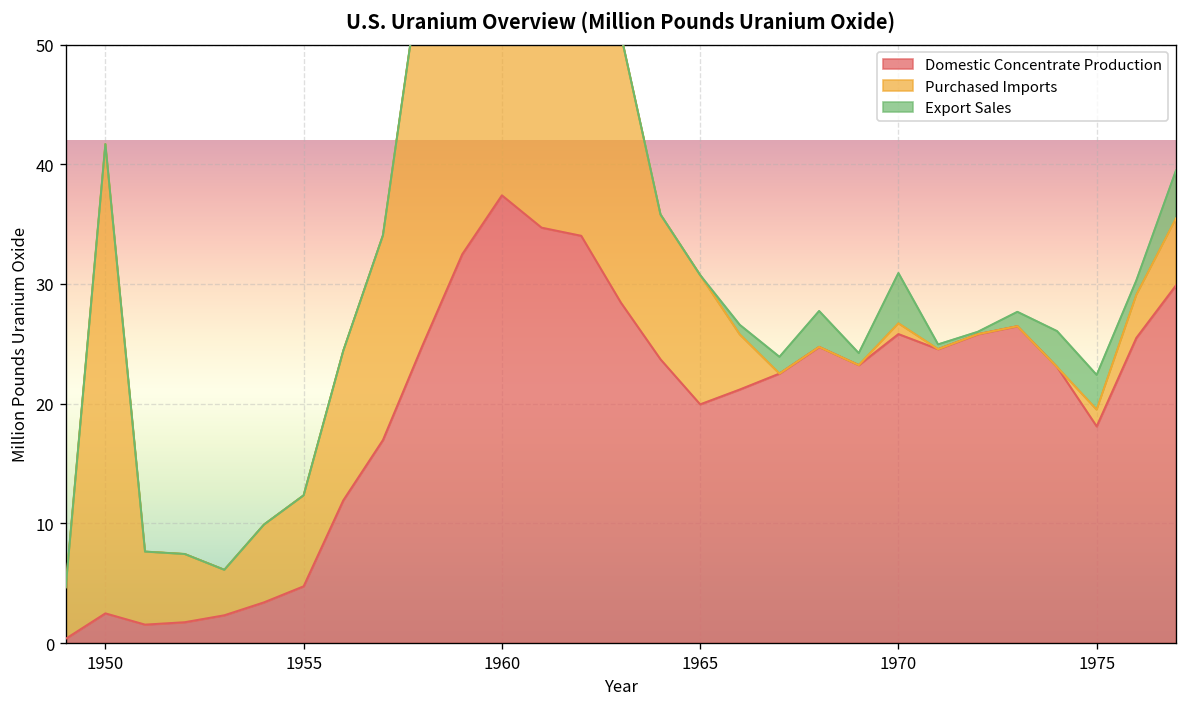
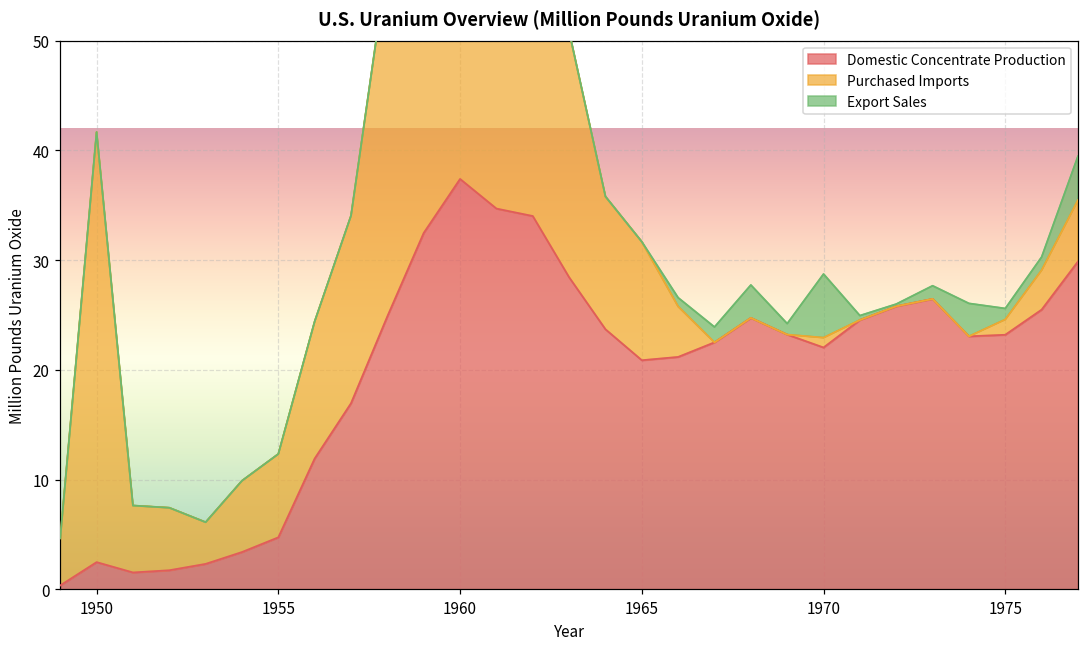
Domestic Concentrate Production, 1965: 20 -> 21
Domestic Concentrate Production, 1970: 26 -> 22
Export Sales, 1970: 4 -> 6
Domestic Concentrate Production, 1975: 18 -> 23
Export Sales, 1975: 3 -> 1
